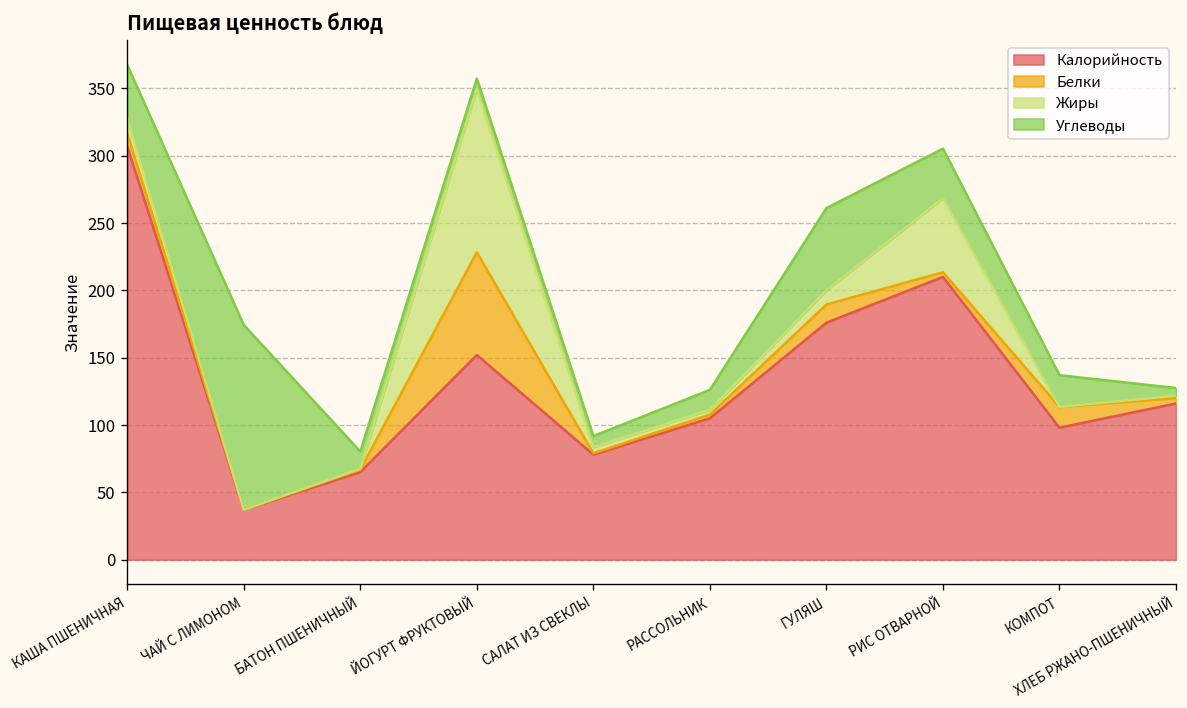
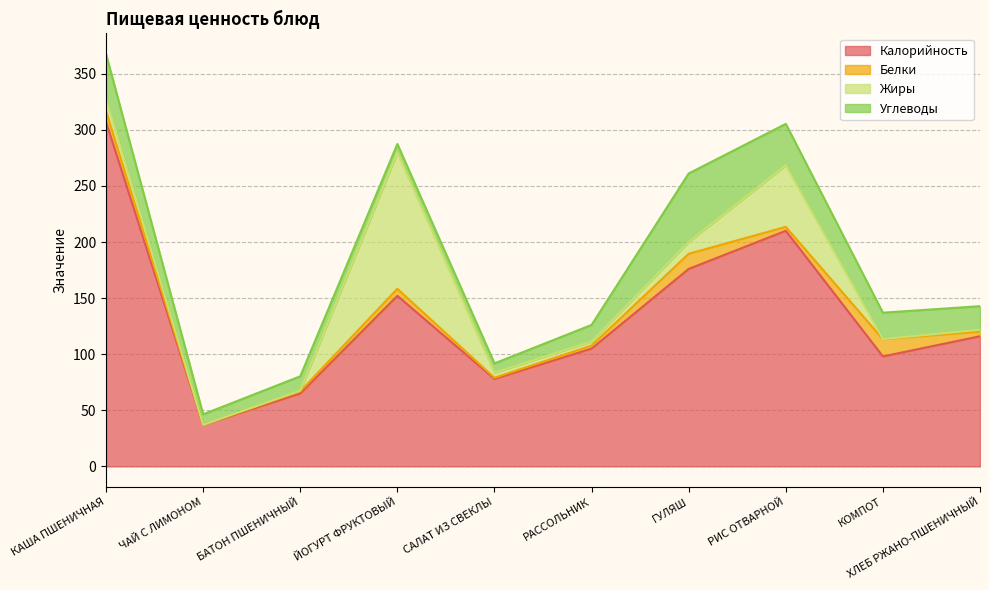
Углеводы, ЧАЙ С ЛИМОНОМ: 137 -> 9
Белки, ЙОГУРТ ФРУКТОВЫЙ: 76 -> 6
Углеводы, ХЛЕБ РЖАНО-ПШЕНИЧНЫЙ: 6 -> 21
